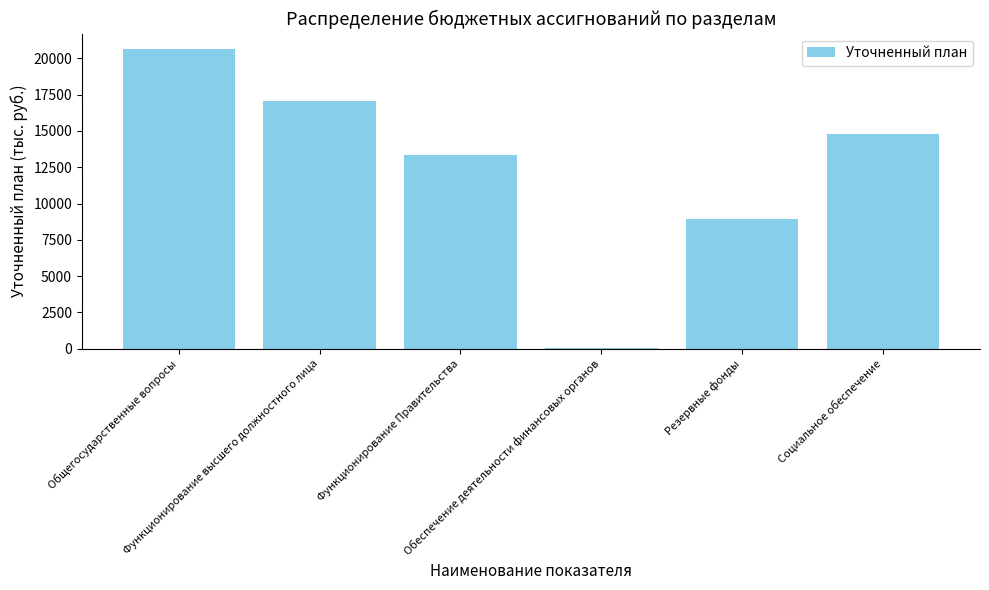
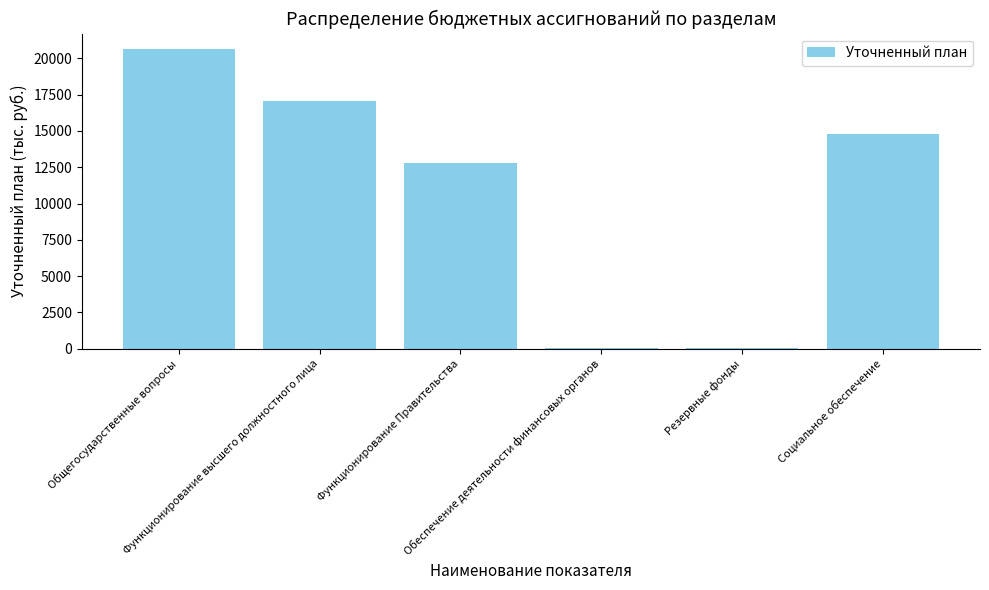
Функционирование Правительства: 13400 -> 12800
Резервные фонды: 9000 -> 100
